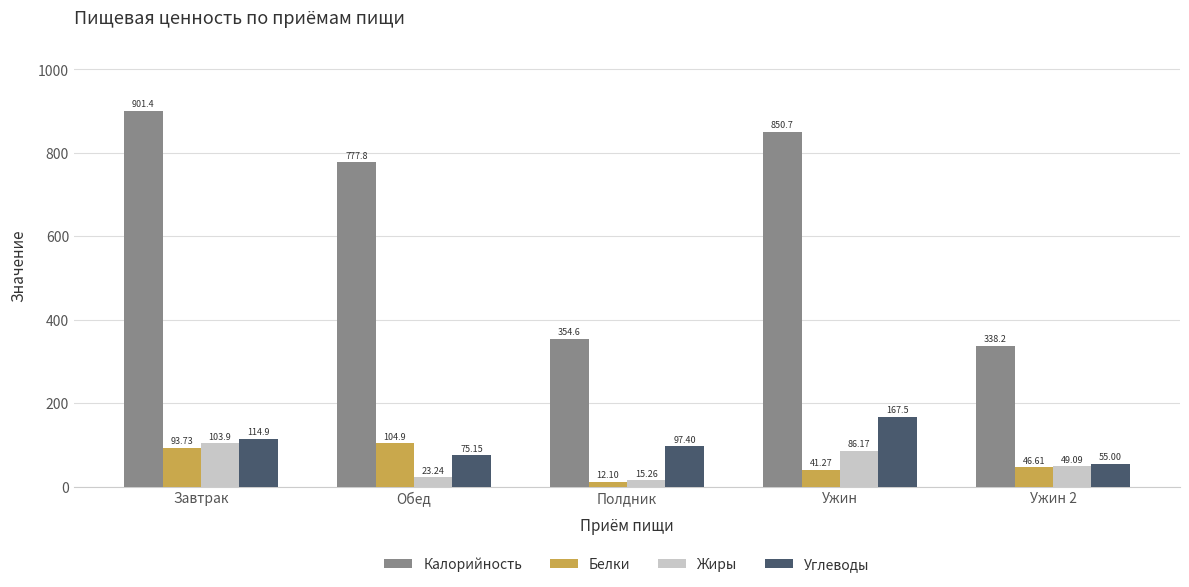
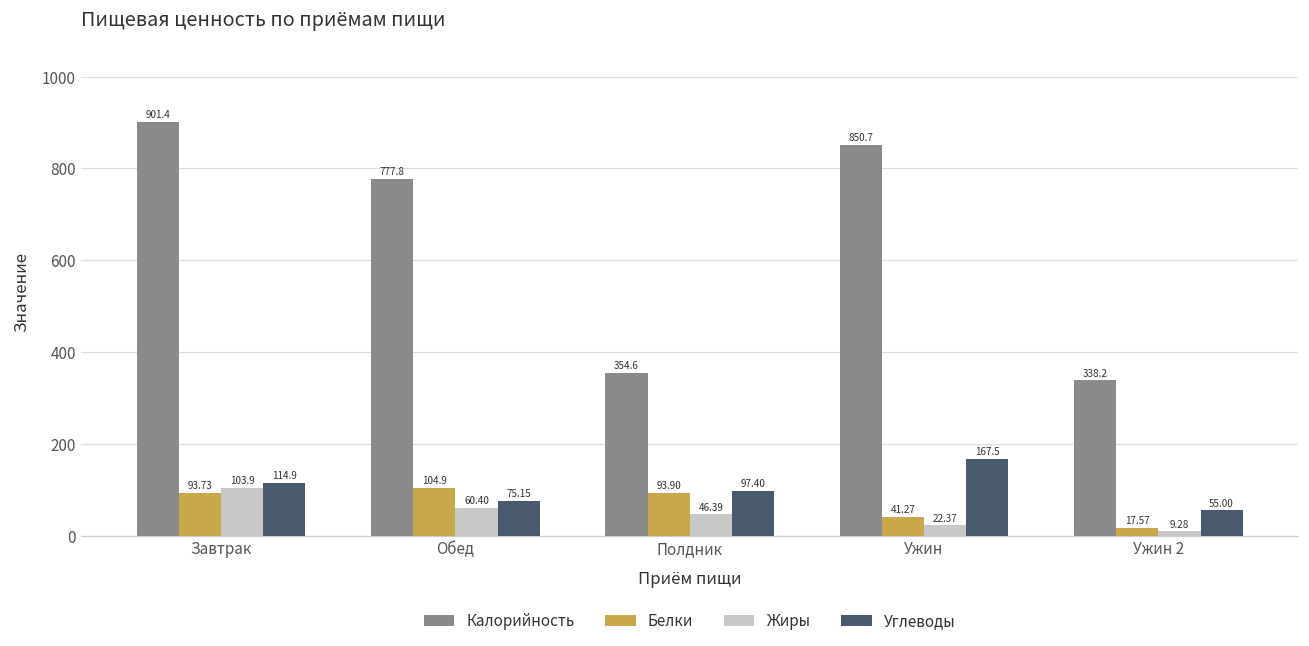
Жиры, Обед: 23.24 -> 60.40
Белки, Полдник: 12.10 -> 93.90
Жиры, Полдник: 15.26 -> 46.39
Жиры, Ужин: 86.17 -> 22.37
Белки, Ужин 2: 46.61 -> 17.57
Жиры, Ужин 2: 49.09 -> 9.28
